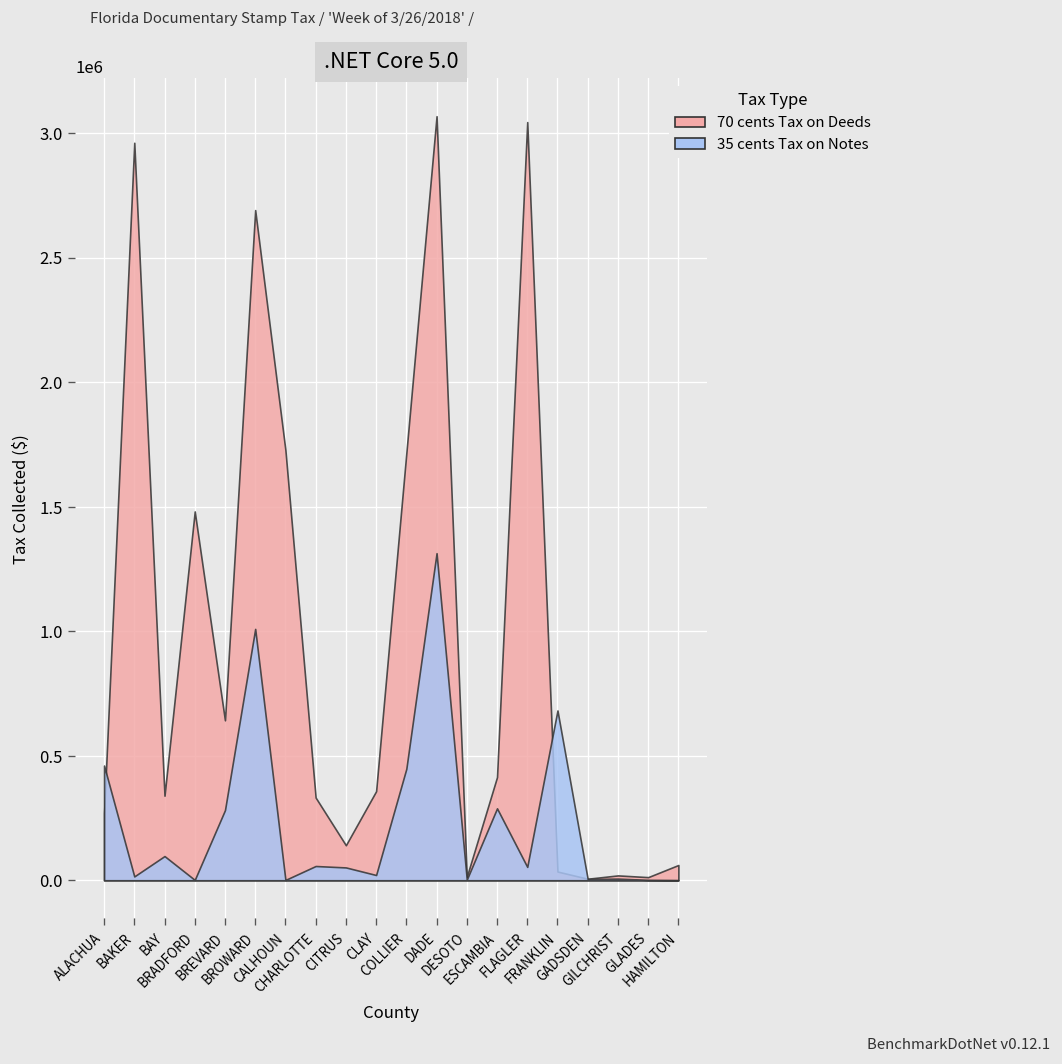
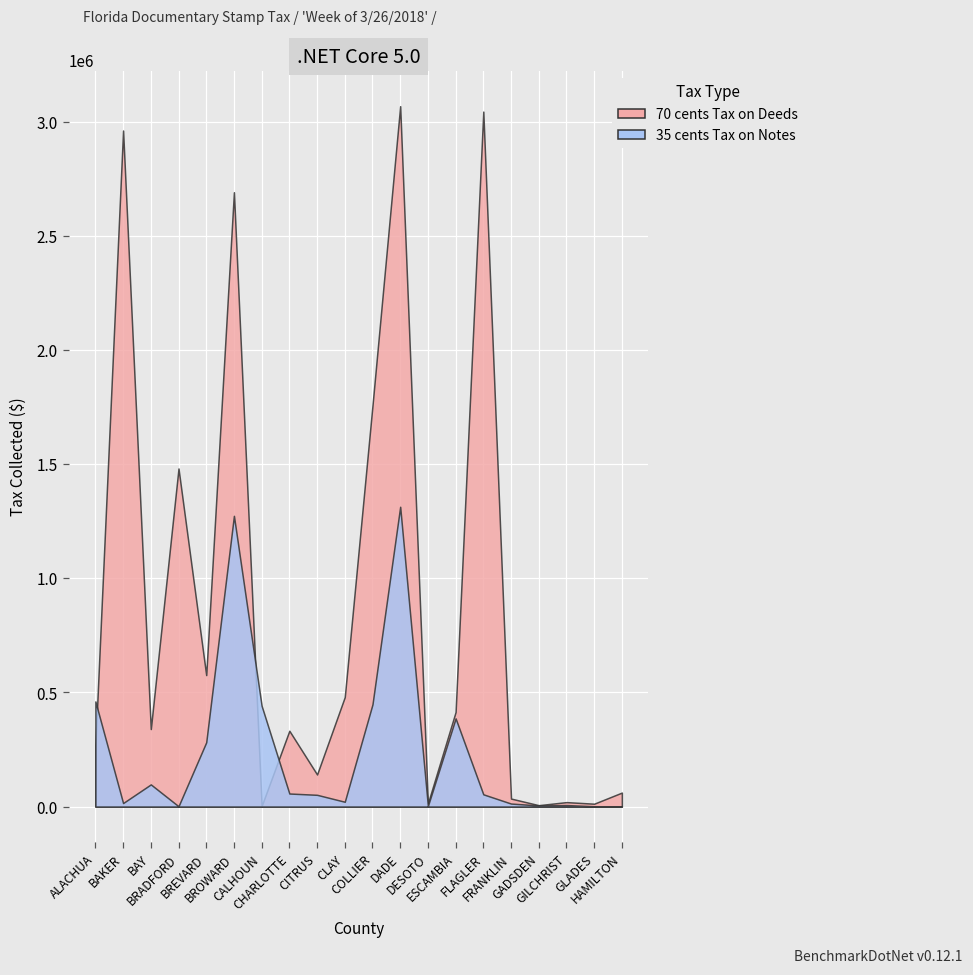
70 cents Tax on Deeds, BREVARD: 640000 -> 580000
35 cents Tax on Notes, BROWARD: 1010000 -> 1270000
70 cents Tax on Deeds, CALHOUN: 1730000 -> 0
35 cents Tax on Notes, CALHOUN: 0 -> 440000
70 cents Tax on Deeds, CLAY: 360000 -> 480000
70 cents Tax on Deeds, COLLIER: 1710000 -> 1760000
35 cents Tax on Notes, ESCAMBIA: 290000 -> 390000
35 cents Tax on Notes, FRANKLIN: 680000 -> 10000
